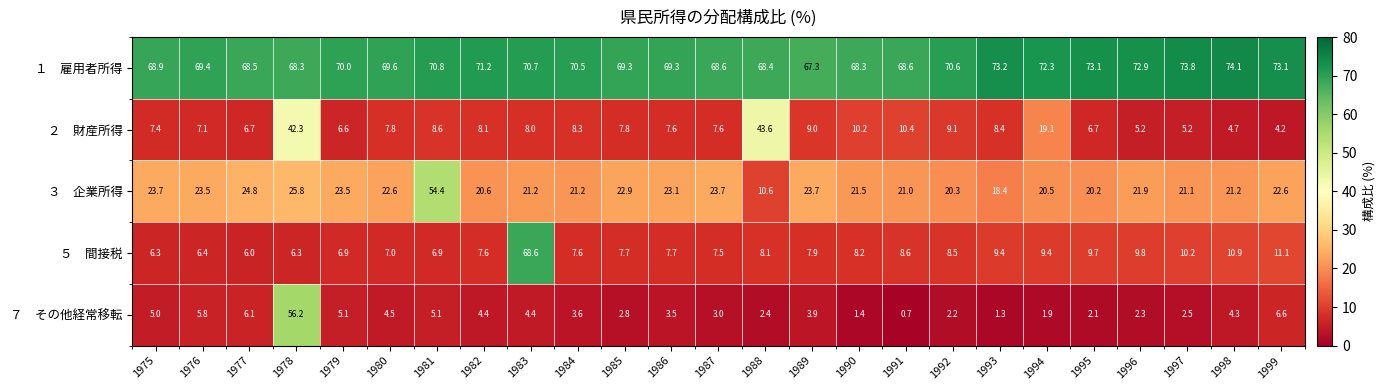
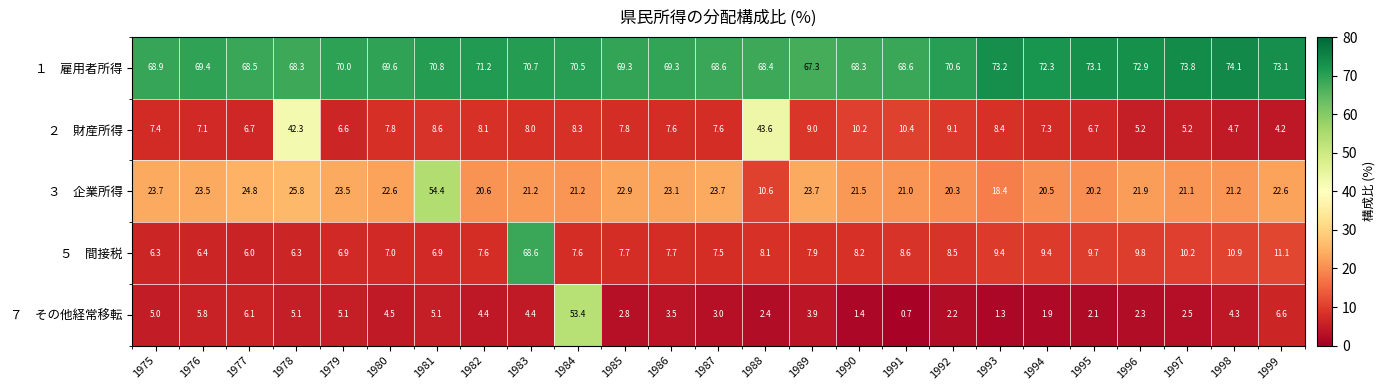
２ 財産所得, 1994: 19.1 -> 7.3
７ その他経常移転, 1978: 56.2 -> 5.1
７ その他経常移転, 1984: 3.6 -> 53.4
